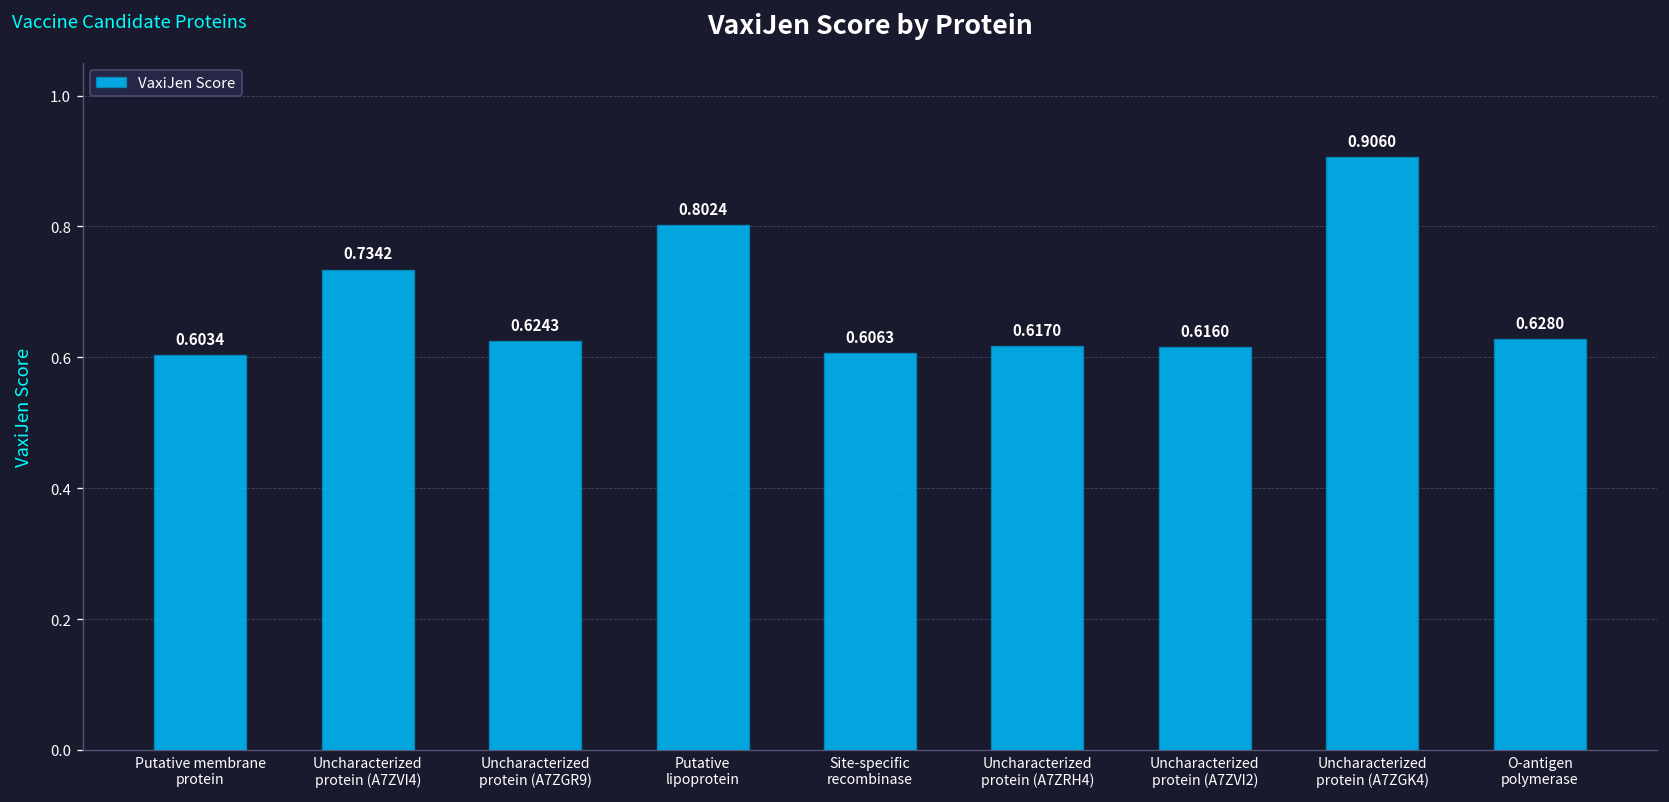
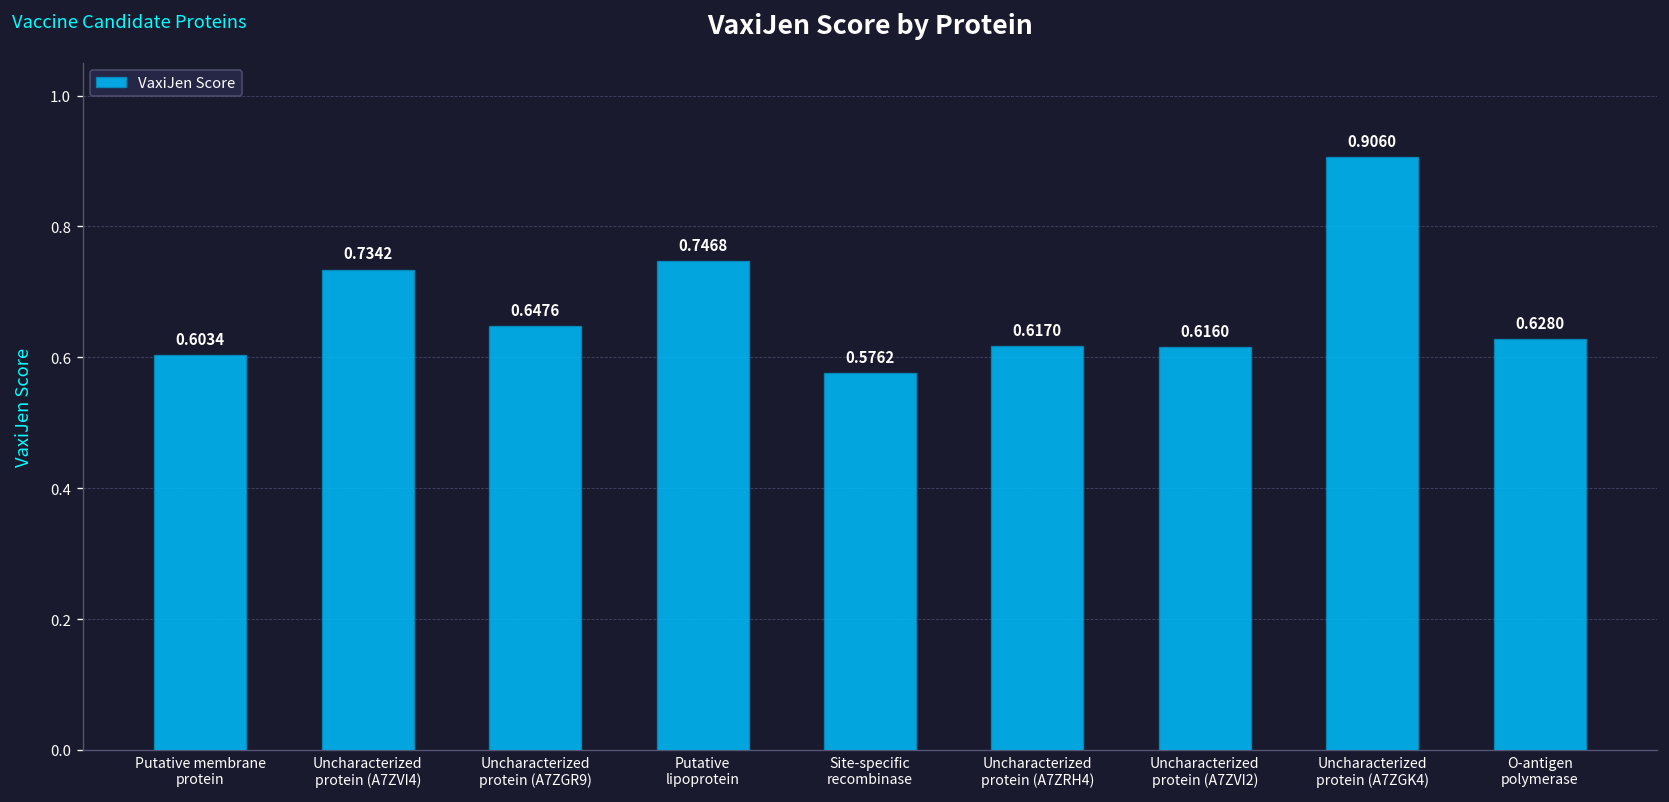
Uncharacterized protein (A7ZGR9): 0.6243 -> 0.6476
Putative lipoprotein: 0.8024 -> 0.7468
Site-specific recombinase: 0.6063 -> 0.5762
